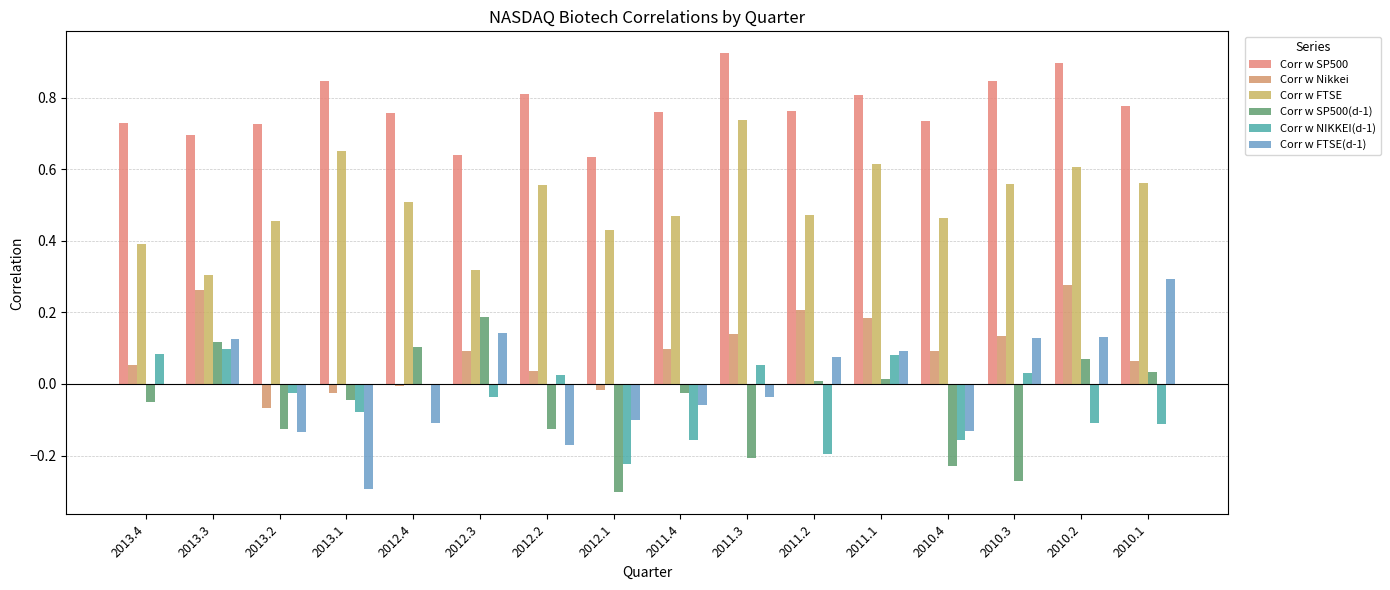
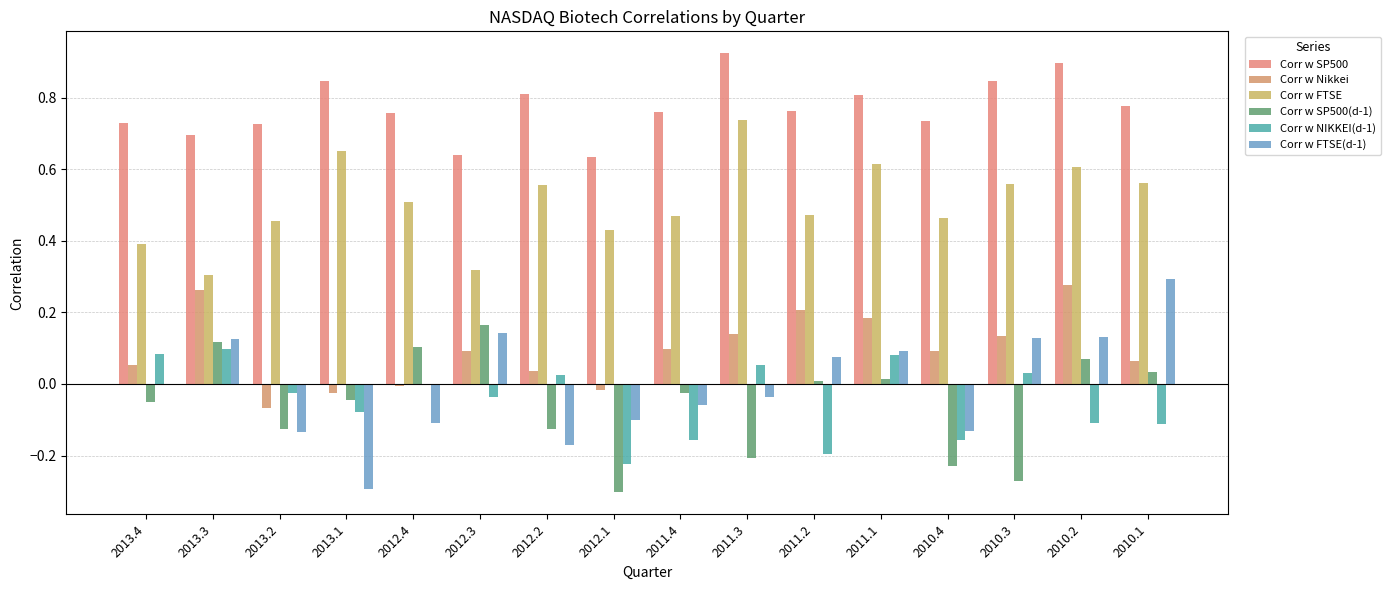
Corr w SP500(d-1), 2012.3: 0.19 -> 0.17
